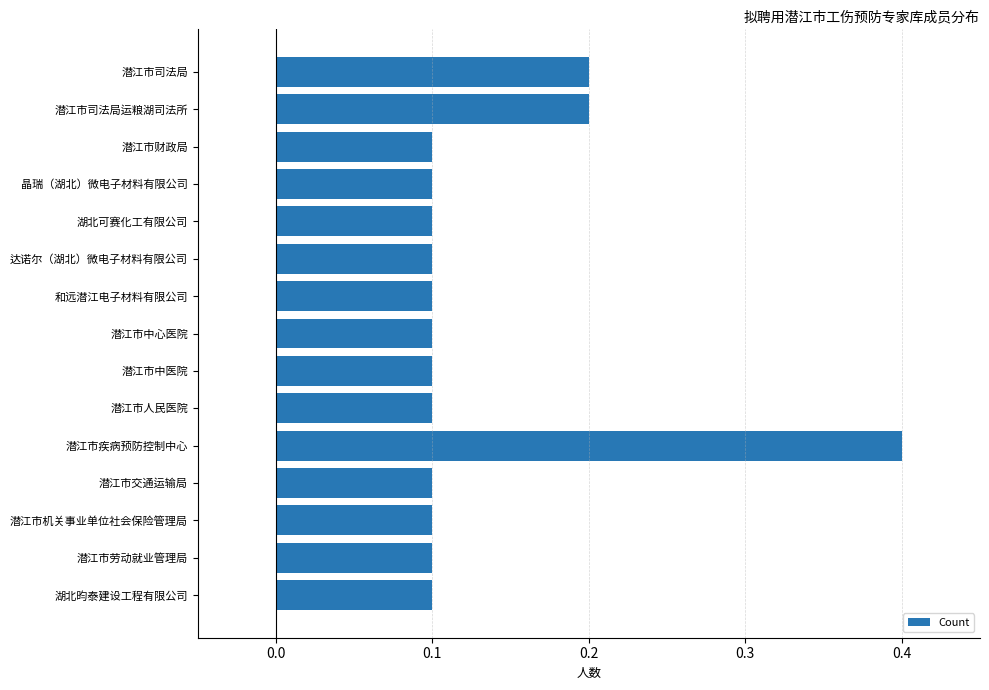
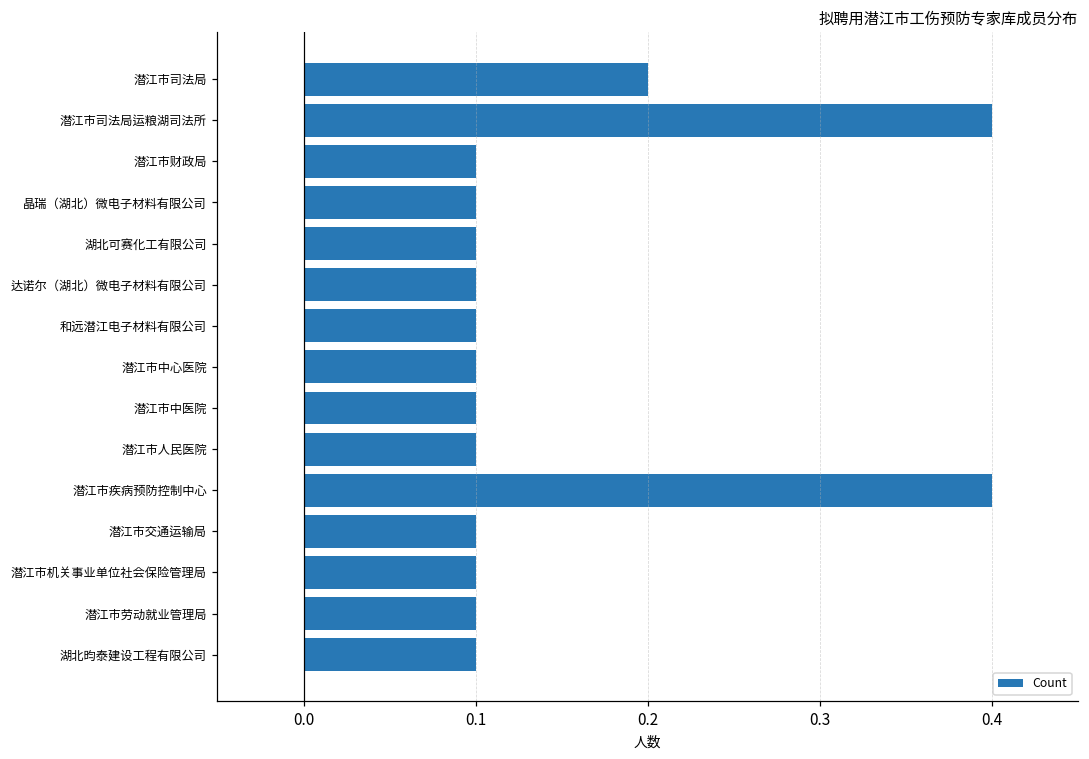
潜江市司法局运粮湖司法所: 0.200 -> 0.400
